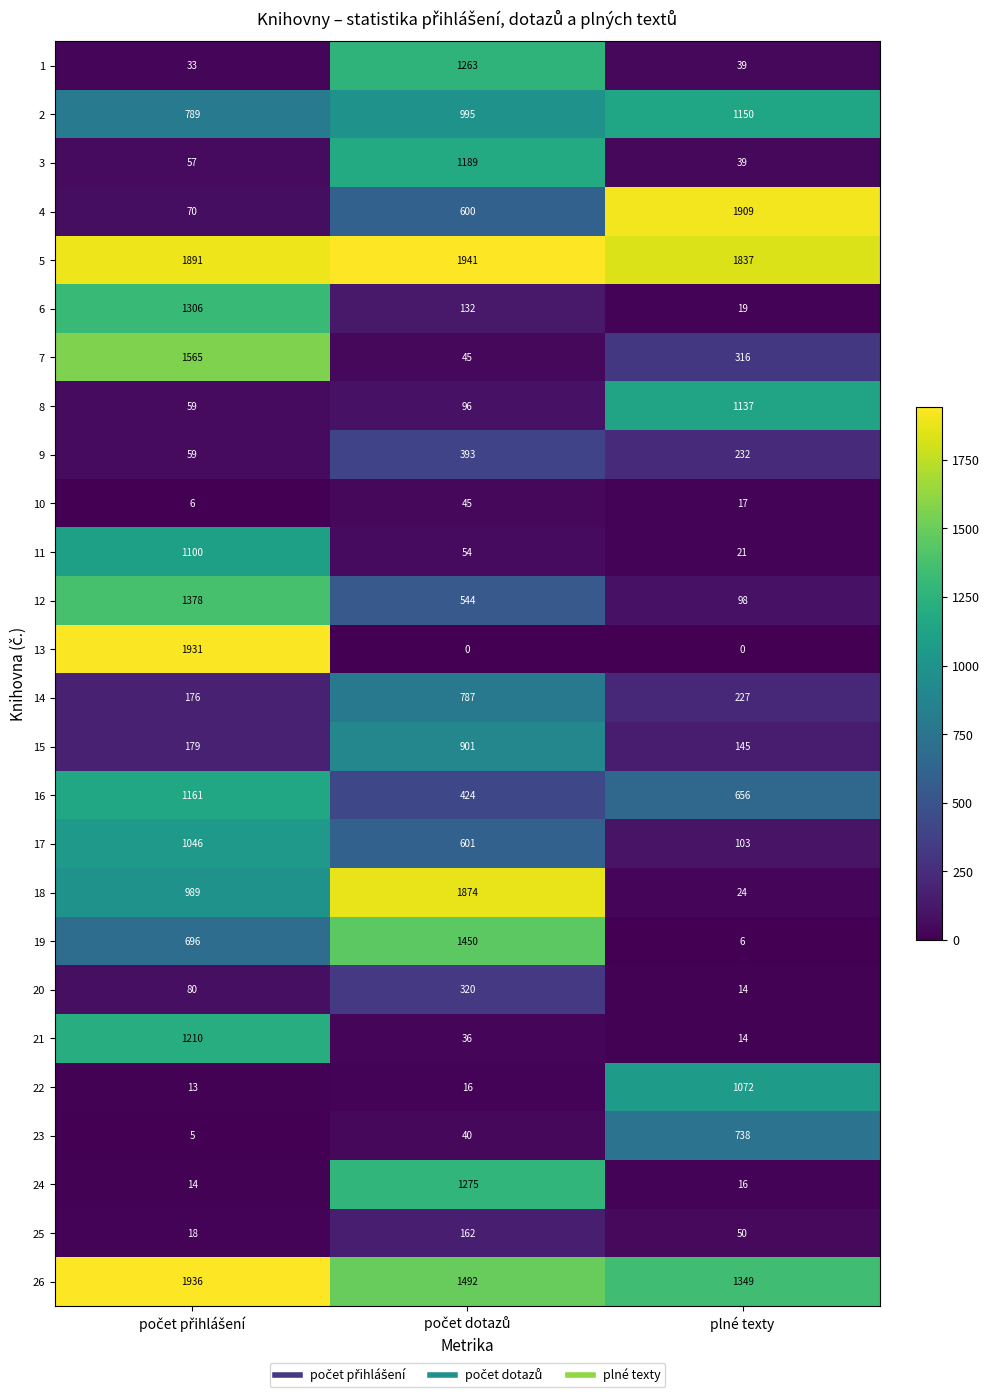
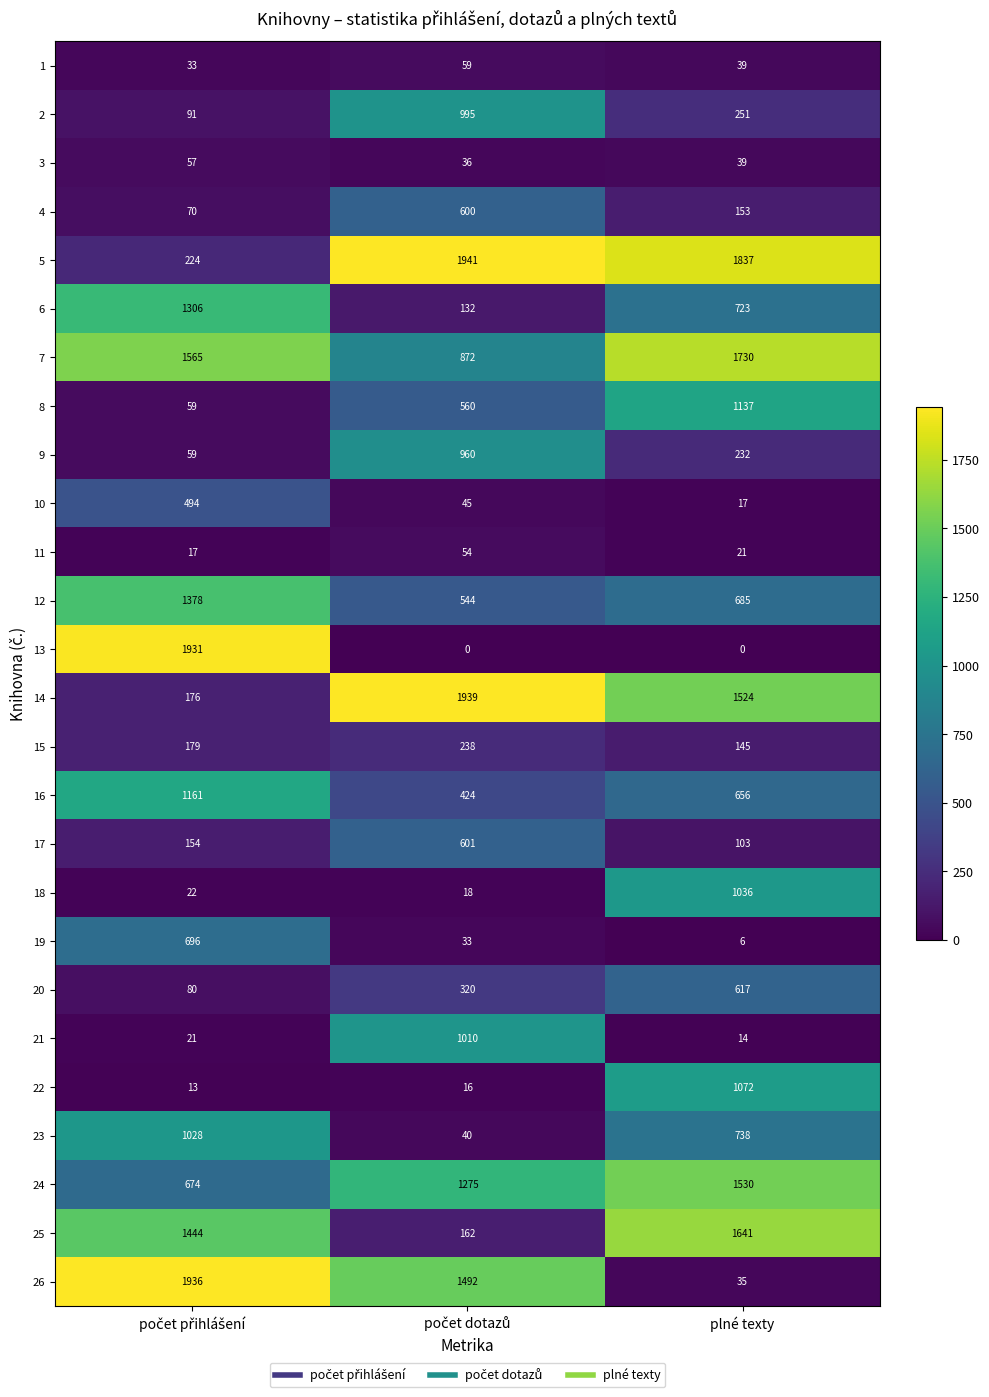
1, počet dotazů: 1263 -> 59
2, počet přihlášení: 789 -> 91
2, plné texty: 1150 -> 251
3, počet dotazů: 1189 -> 36
4, plné texty: 1909 -> 153
5, počet přihlášení: 1891 -> 224
6, plné texty: 19 -> 723
7, počet dotazů: 45 -> 872
7, plné texty: 316 -> 1730
8, počet dotazů: 96 -> 560
9, počet dotazů: 393 -> 960
10, počet přihlášení: 6 -> 494
11, počet přihlášení: 1100 -> 17
12, plné texty: 98 -> 685
14, počet dotazů: 787 -> 1939
14, plné texty: 227 -> 1524
15, počet dotazů: 901 -> 238
17, počet přihlášení: 1046 -> 154
18, počet přihlášení: 989 -> 22
18, počet dotazů: 1874 -> 18
18, plné texty: 24 -> 1036
19, počet dotazů: 1450 -> 33
20, plné texty: 14 -> 617
21, počet přihlášení: 1210 -> 21
21, počet dotazů: 36 -> 1010
23, počet přihlášení: 5 -> 1028
24, počet přihlášení: 14 -> 674
24, plné texty: 16 -> 1530
25, počet přihlášení: 18 -> 1444
25, plné texty: 50 -> 1641
26, plné texty: 1349 -> 35
